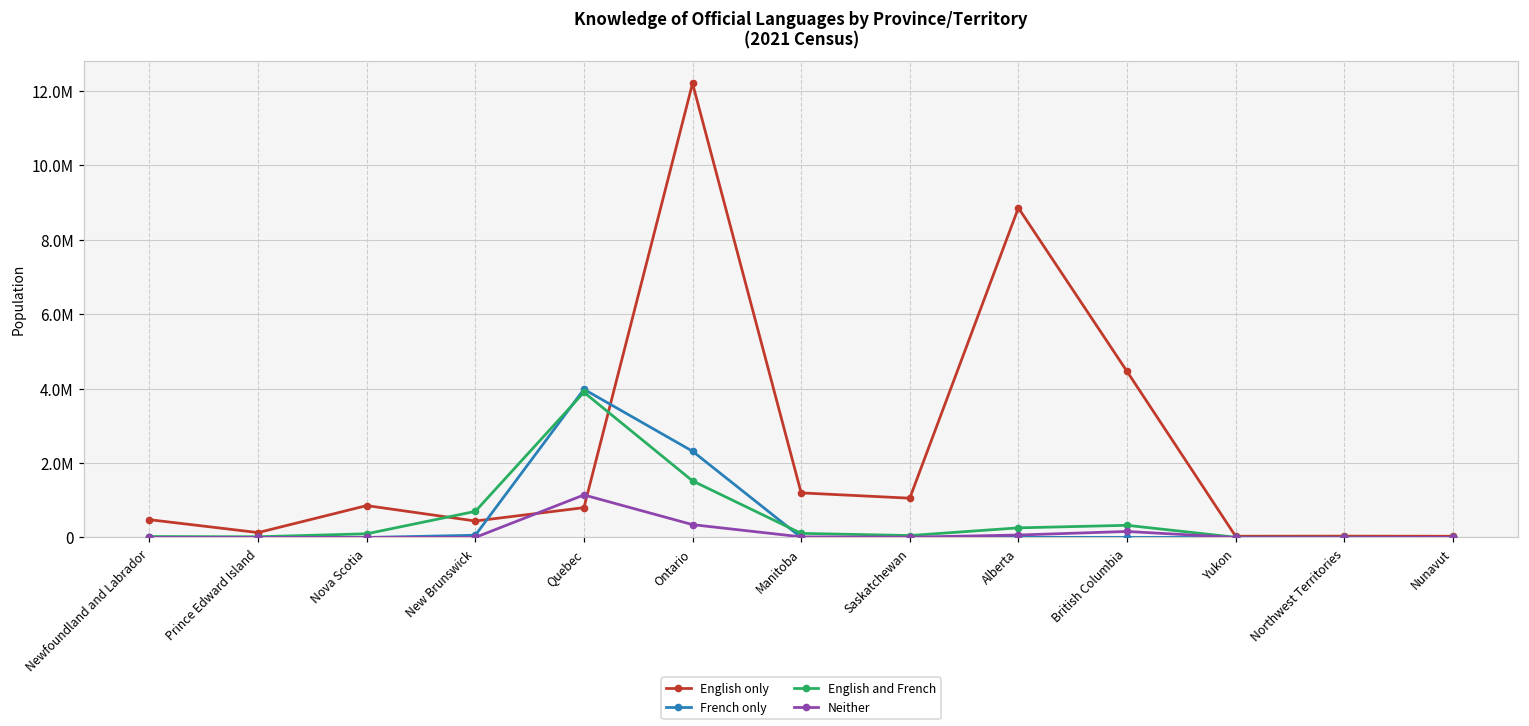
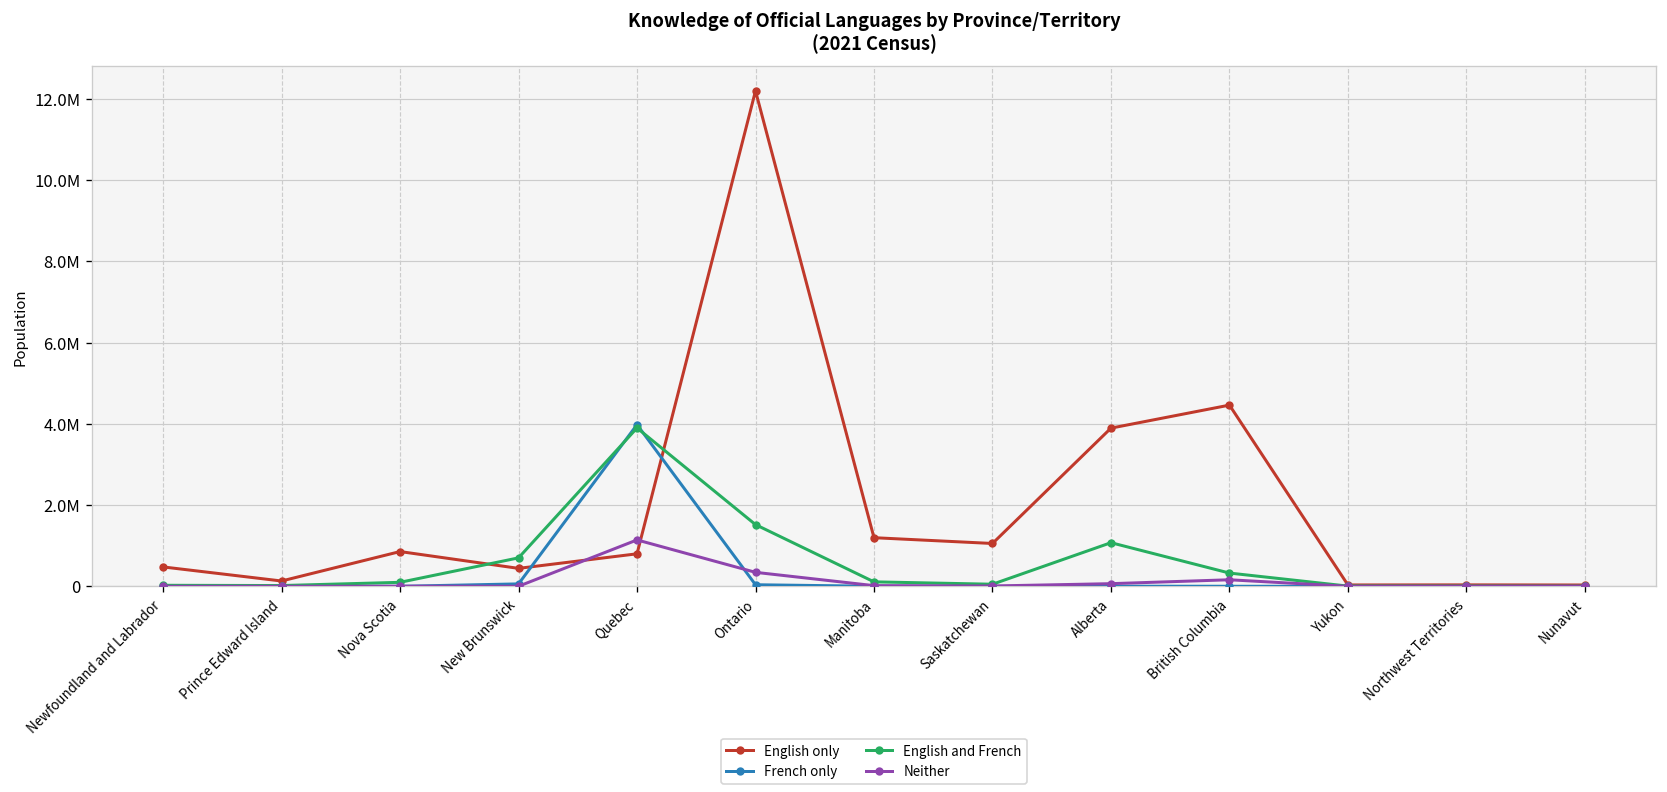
French only, Ontario: 2300000 -> 0
English only, Alberta: 8900000 -> 3900000
English and French, Alberta: 300000 -> 1100000
